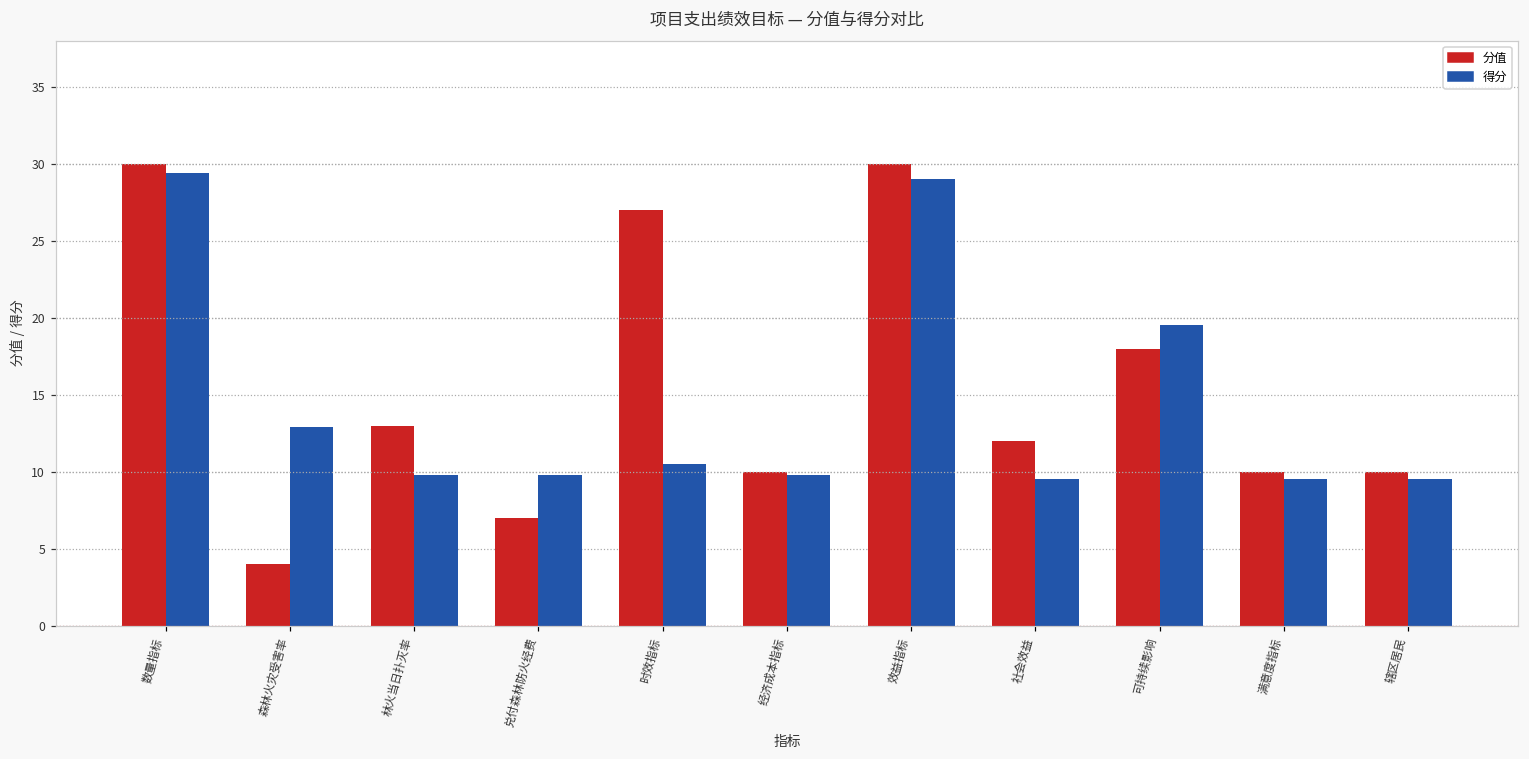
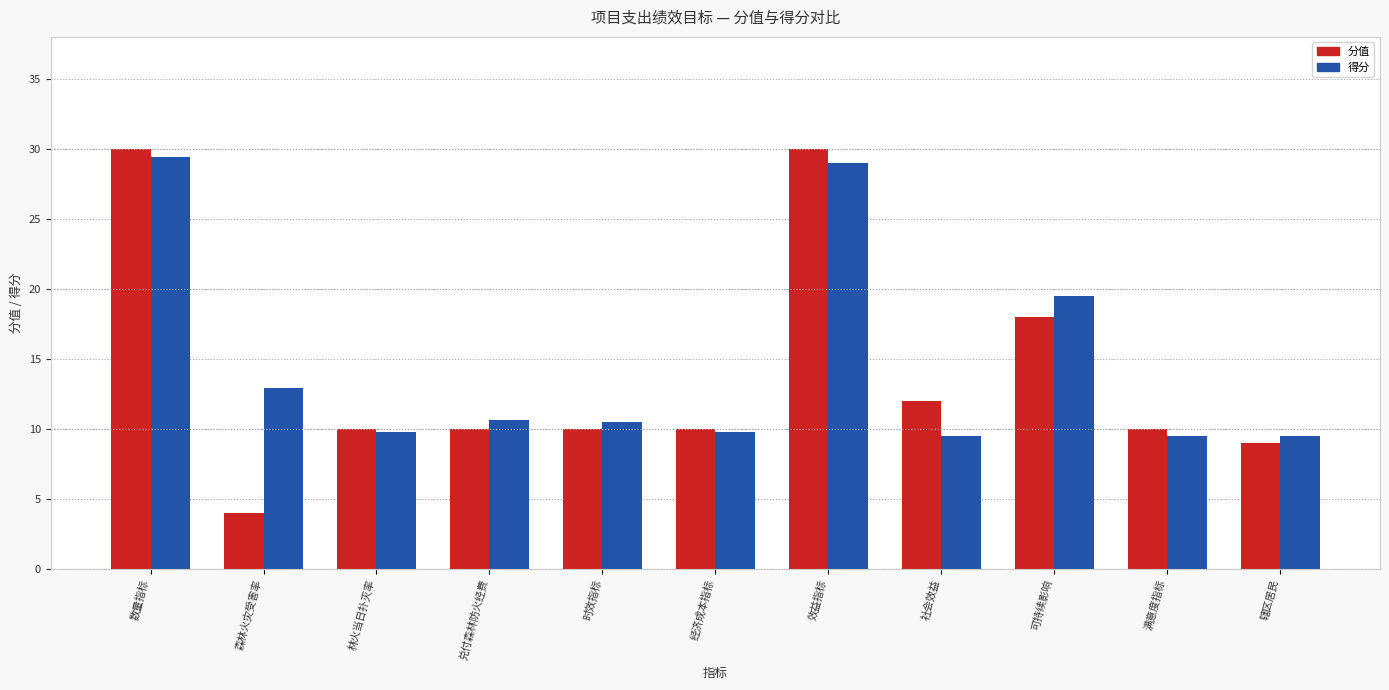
分值, 林火当日扑灭率: 13 -> 10
分值, 兑付森林防火经费: 7 -> 10
得分, 兑付森林防火经费: 9.8 -> 10.6
分值, 时效指标: 27 -> 10
分值, 辖区居民: 10 -> 9
